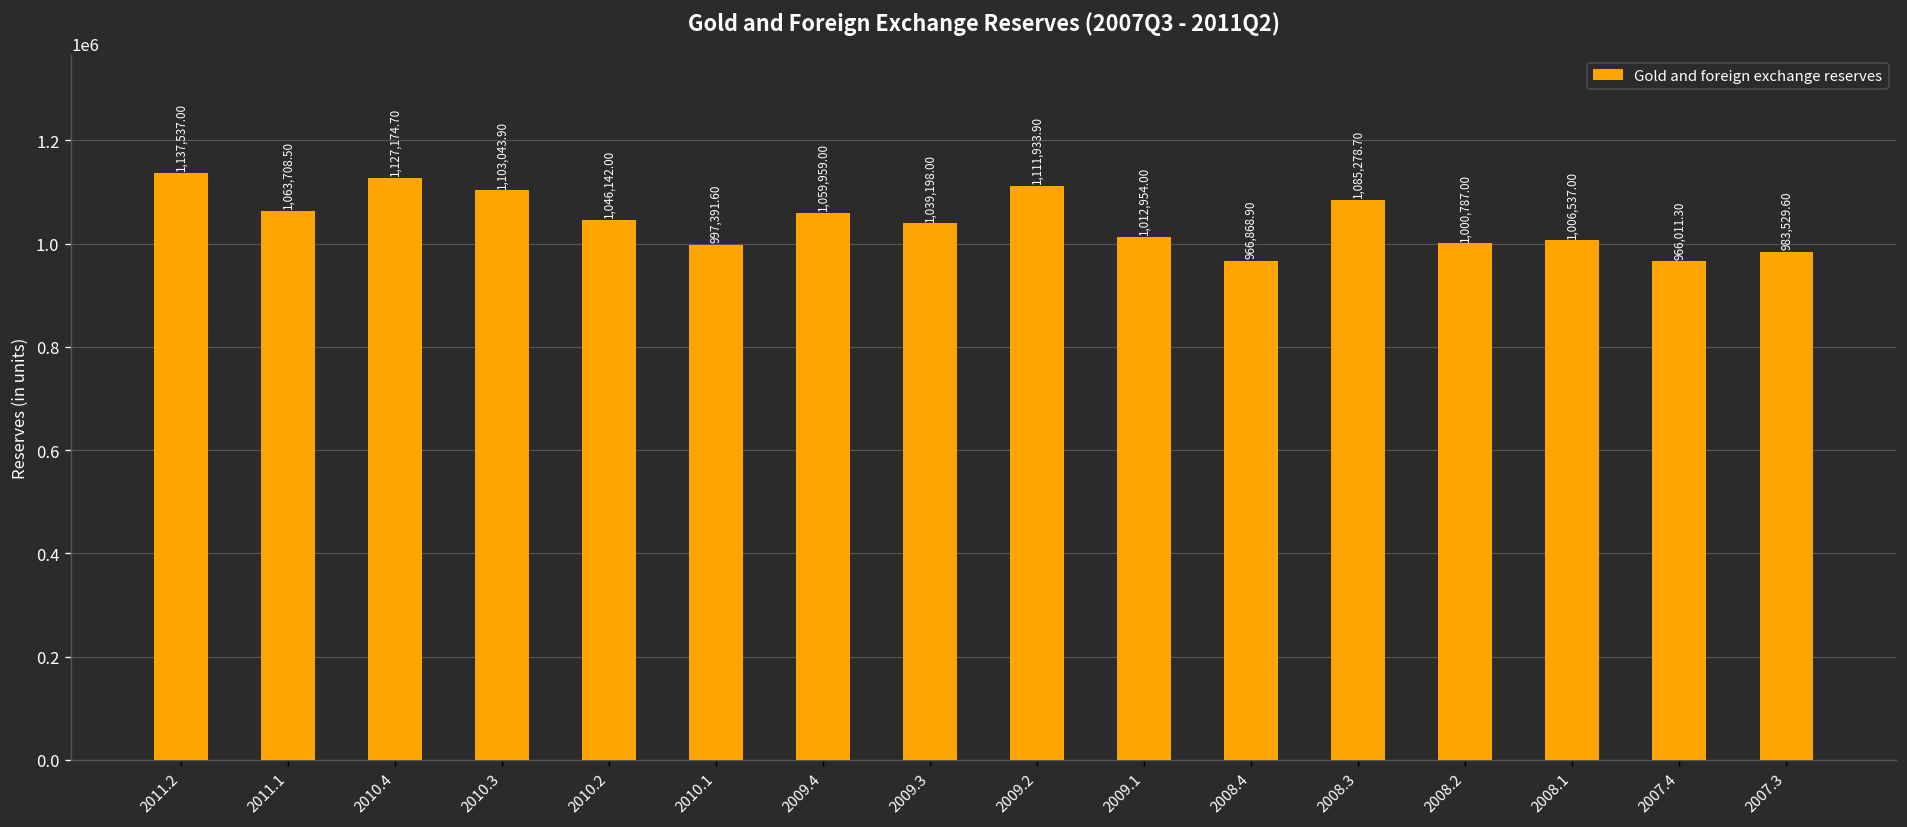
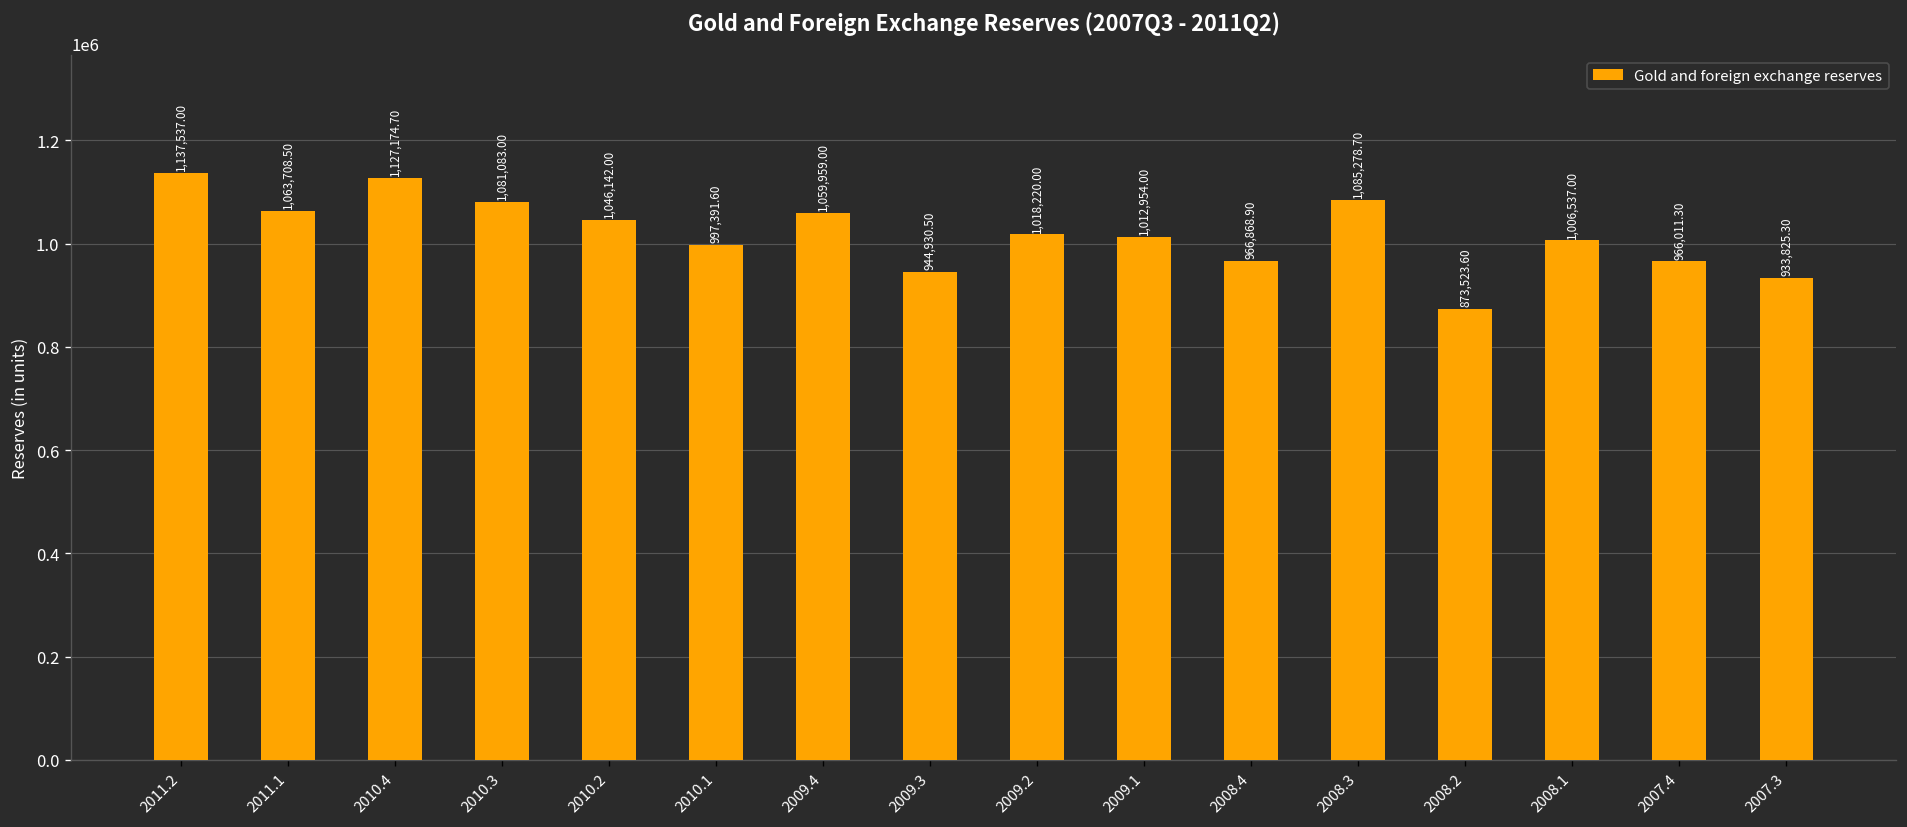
2010.3: 1,103,043.90 -> 1,081,083.00
2009.3: 1,039,198.00 -> 944,930.50
2009.2: 1,111,933.90 -> 1,018,220.00
2008.2: 1,000,787.00 -> 873,523.60
2007.3: 983,529.60 -> 933,825.30
